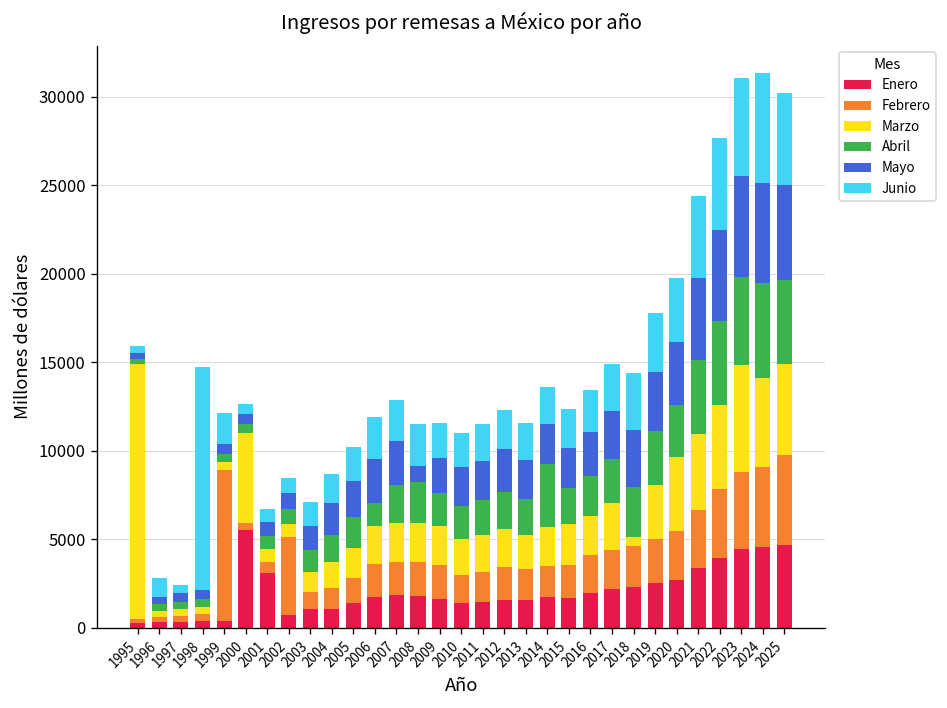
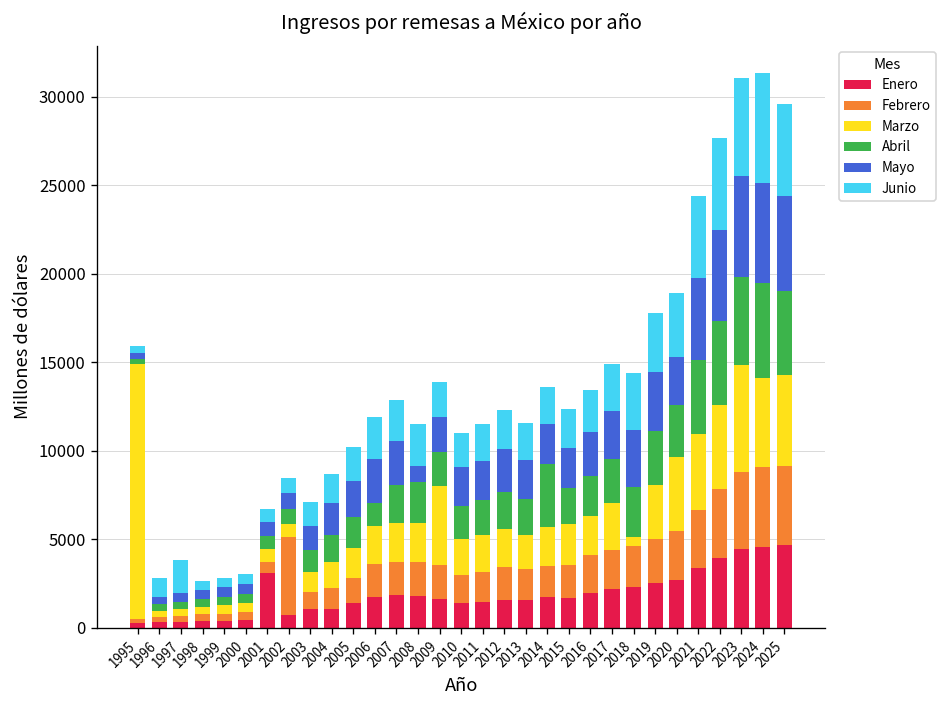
Junio, 1997: 500 -> 1900
Junio, 1998: 12600 -> 500
Febrero, 1999: 8500 -> 400
Junio, 1999: 1700 -> 500
Enero, 2000: 5500 -> 500
Marzo, 2000: 5000 -> 500
Marzo, 2009: 2200 -> 4500
Mayo, 2020: 3500 -> 2700
Febrero, 2025: 5100 -> 4500
